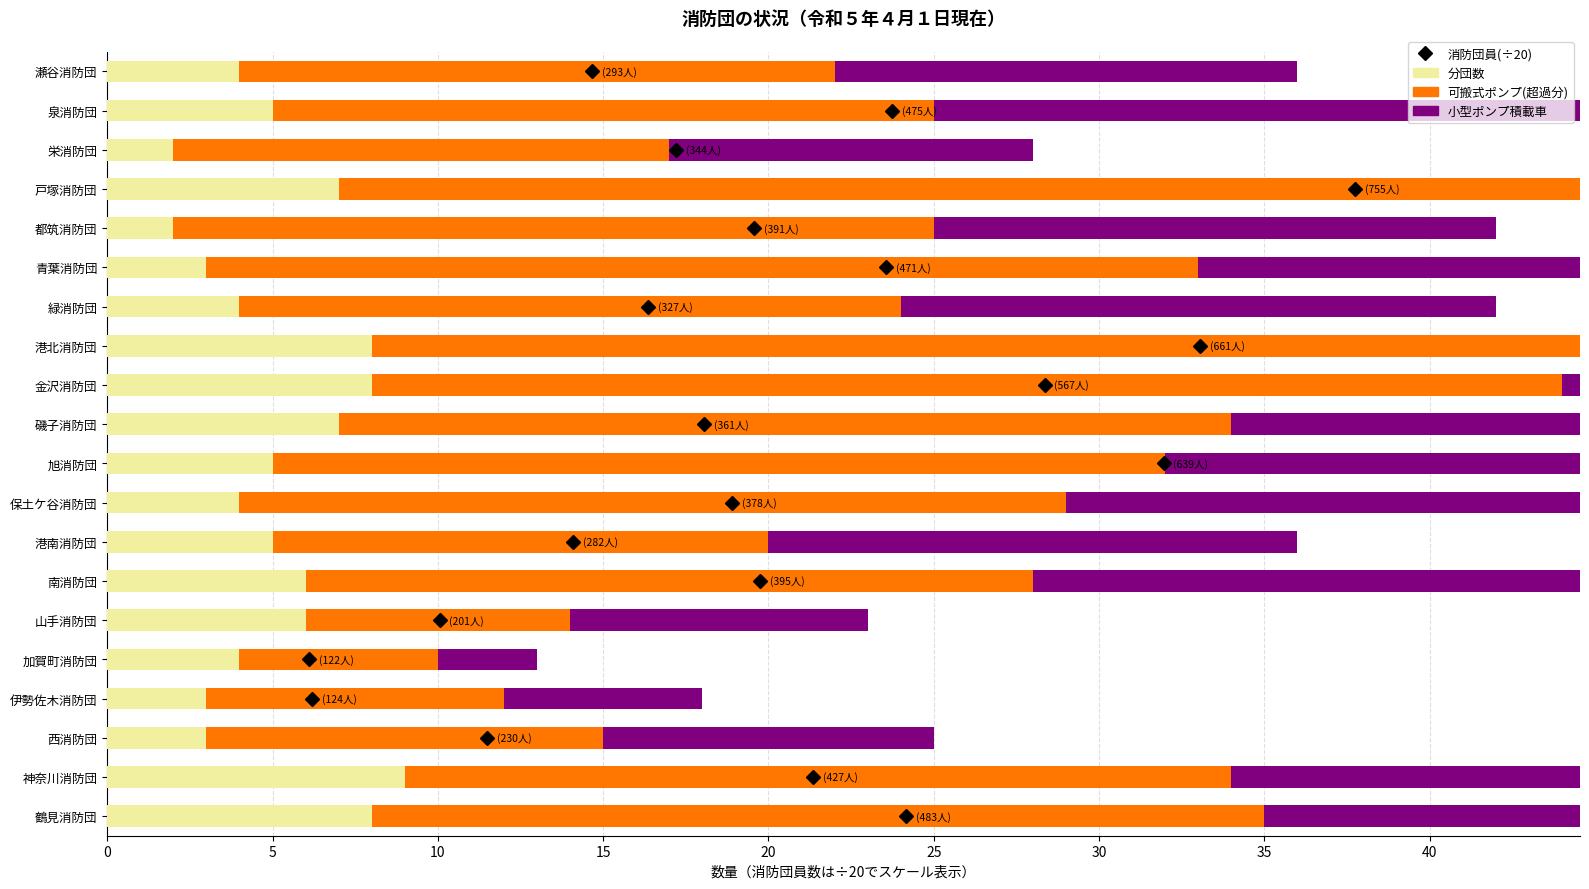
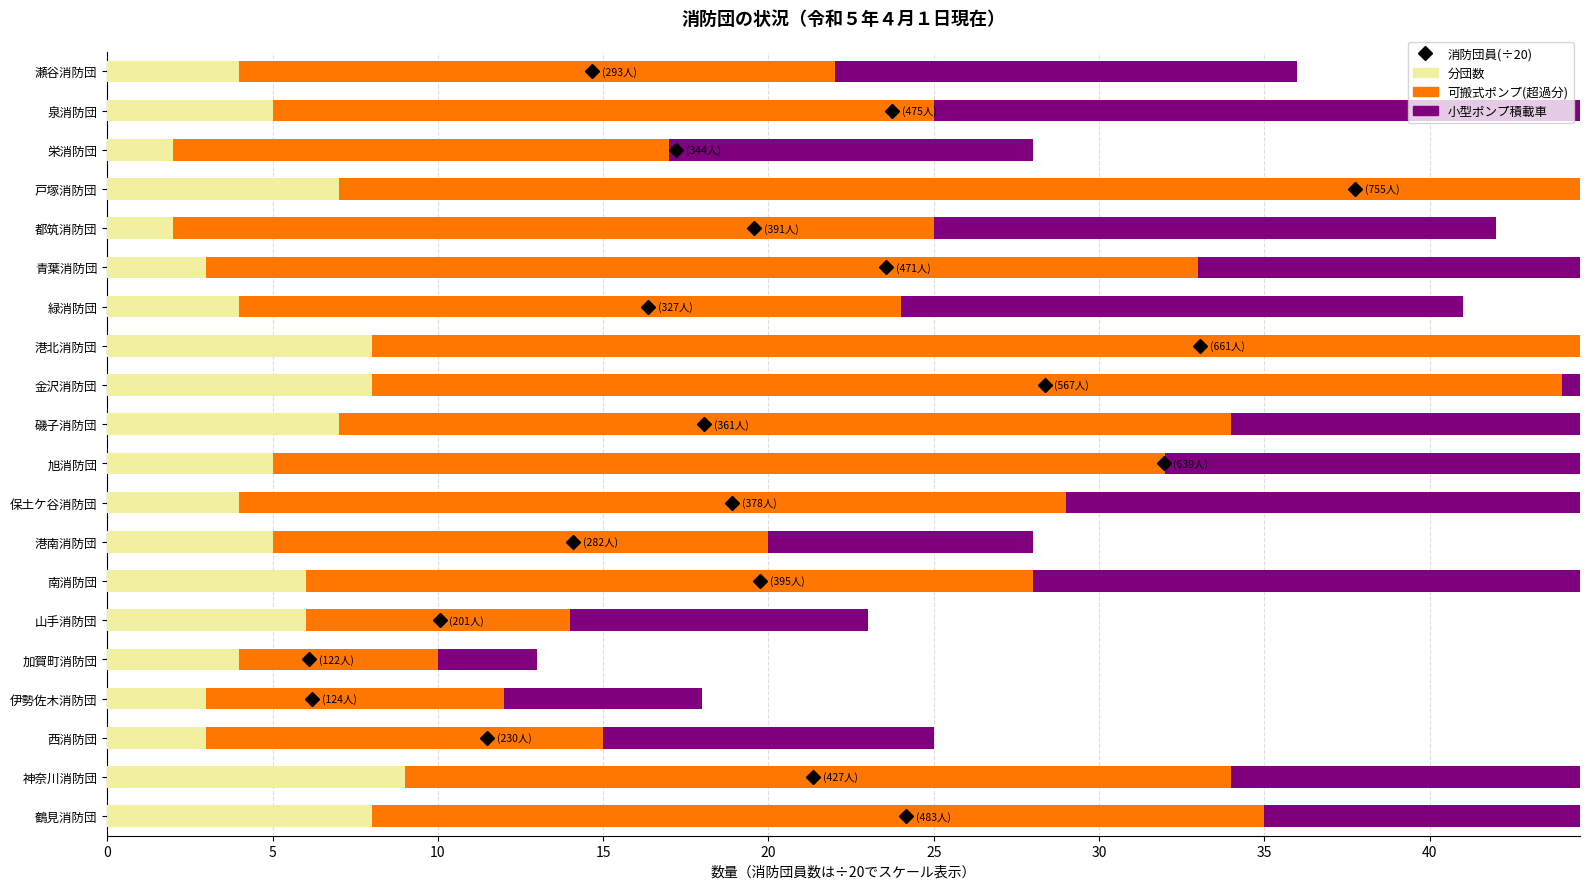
小型ポンプ積載車, 緑消防団: 18 -> 17
小型ポンプ積載車, 港南消防団: 16 -> 8
